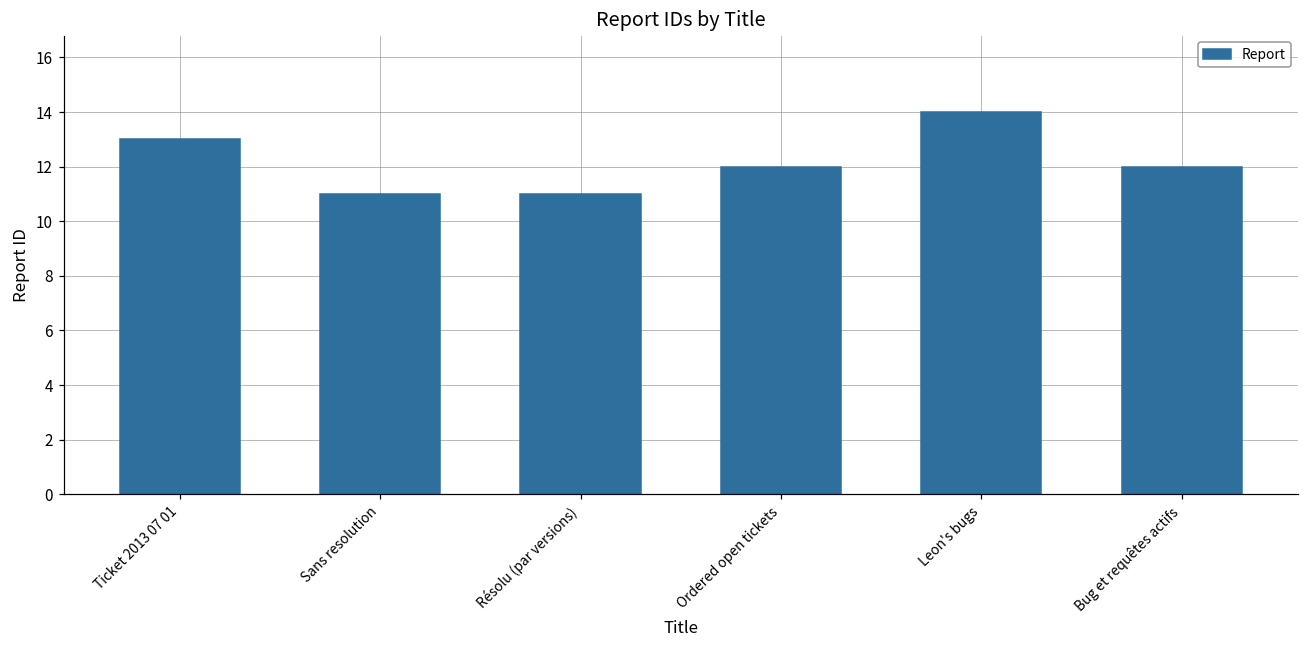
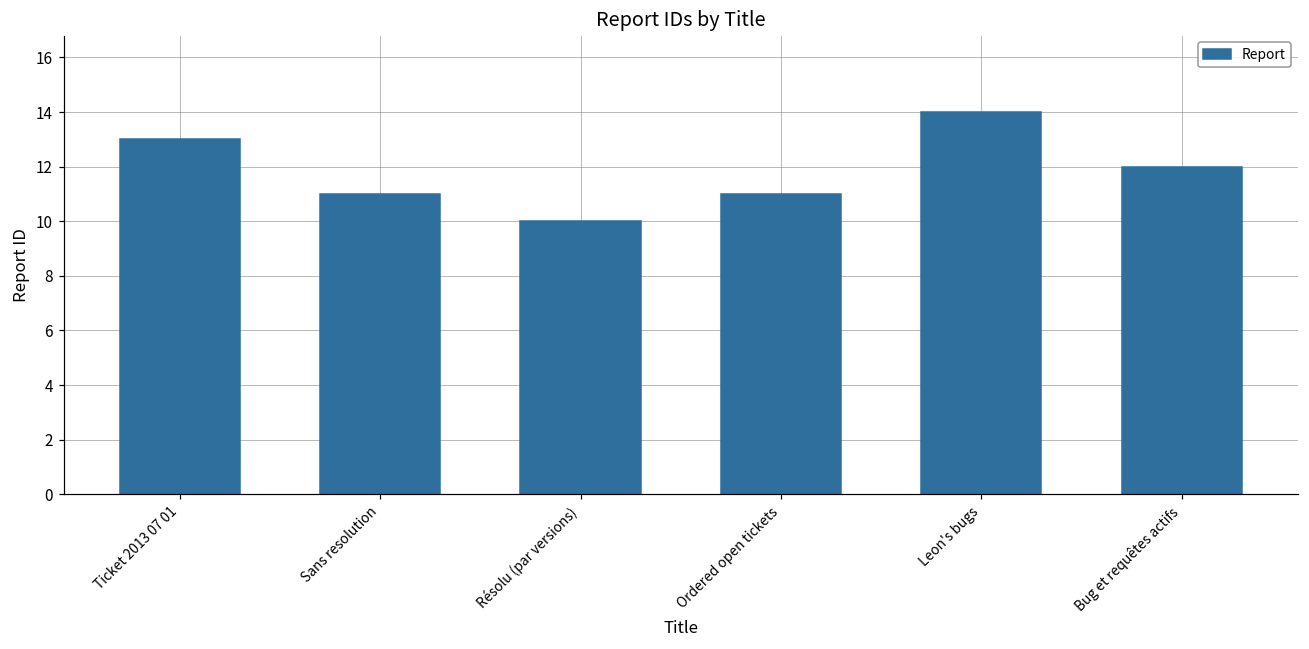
Résolu (par versions): 11 -> 10
Ordered open tickets: 12 -> 11
